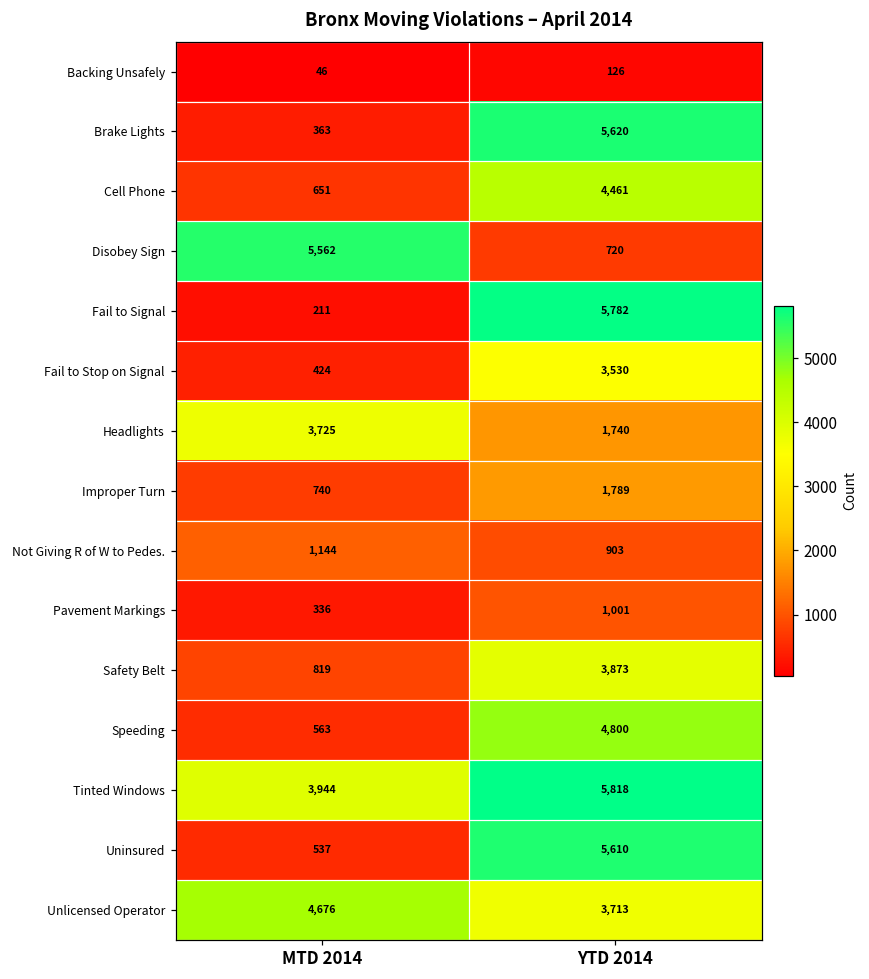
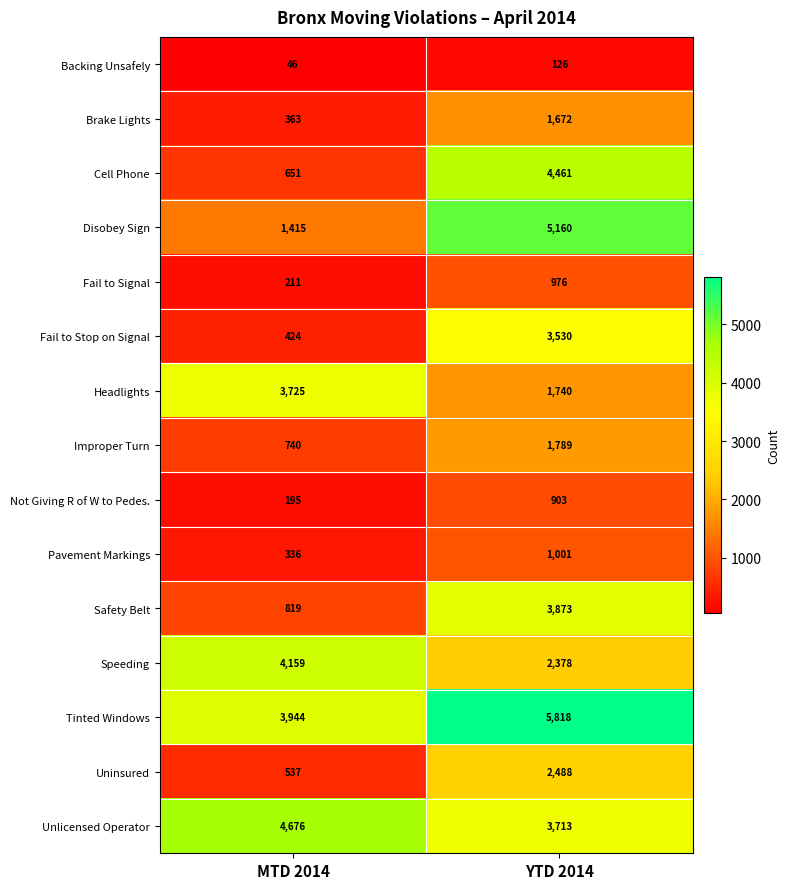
Brake Lights, YTD 2014: 5,620 -> 1,672
Disobey Sign, MTD 2014: 5,562 -> 1,415
Disobey Sign, YTD 2014: 720 -> 5,160
Fail to Signal, YTD 2014: 5,782 -> 976
Not Giving R of W to Pedes., MTD 2014: 1,144 -> 195
Speeding, MTD 2014: 563 -> 4,159
Speeding, YTD 2014: 4,800 -> 2,378
Uninsured, YTD 2014: 5,610 -> 2,488
